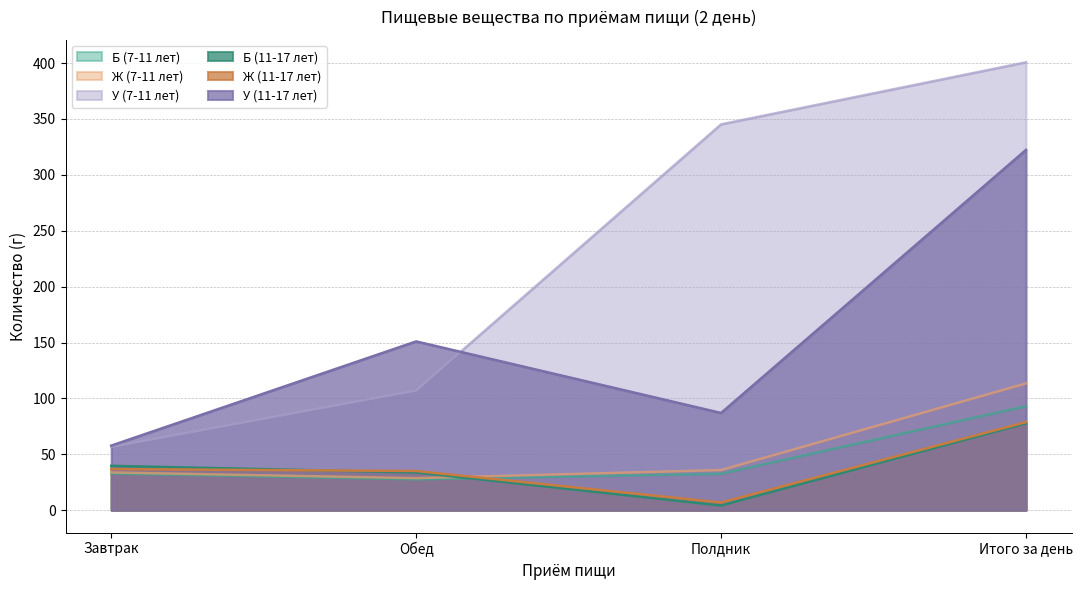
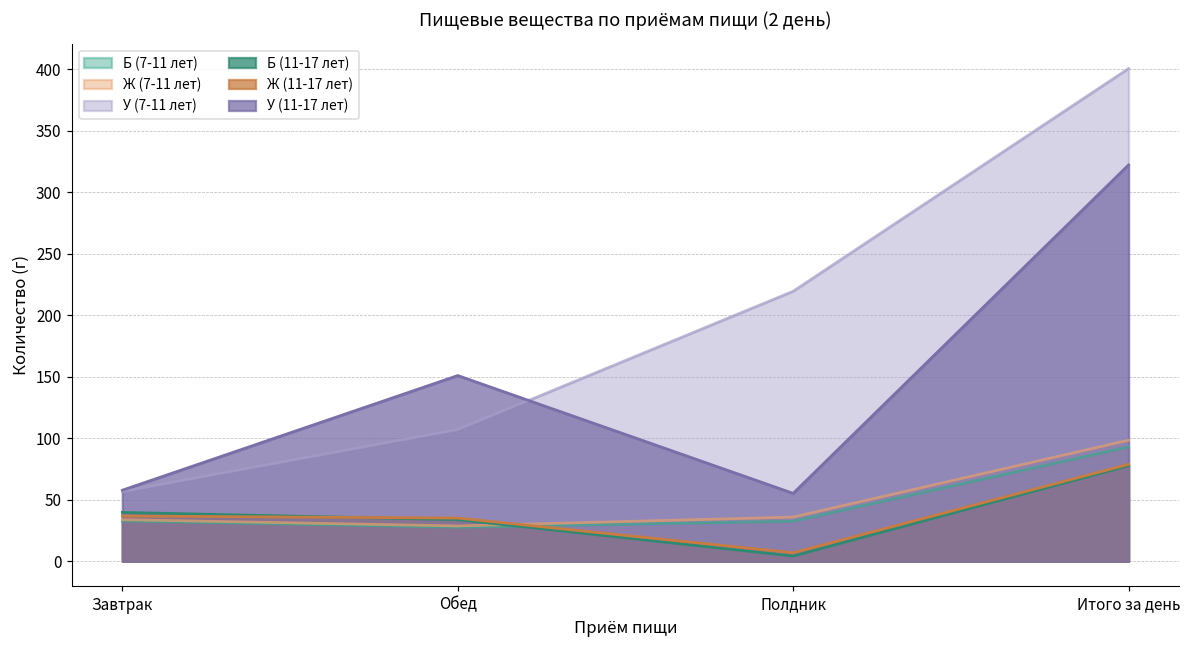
У (7-11 лет), Полдник: 345 -> 220
У (11-17 лет), Полдник: 87 -> 55
Ж (7-11 лет), Итого за день: 113 -> 98
